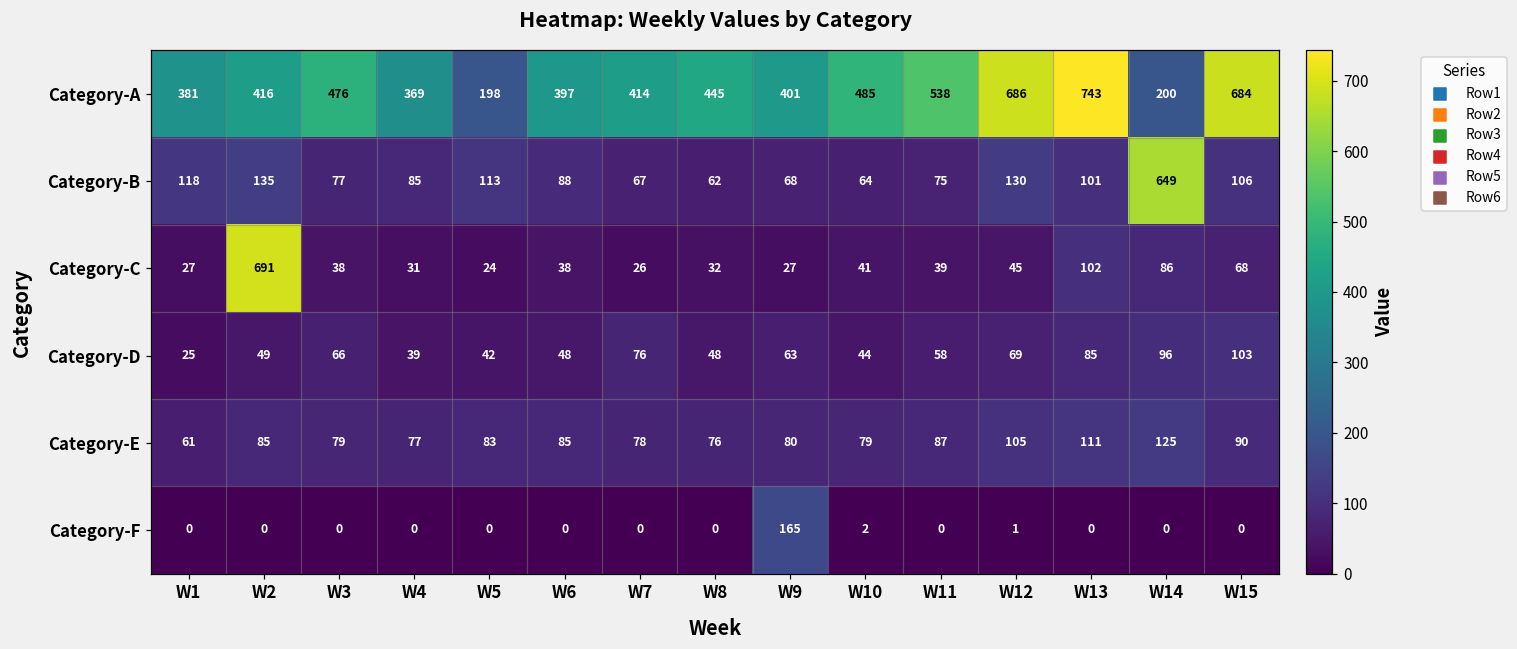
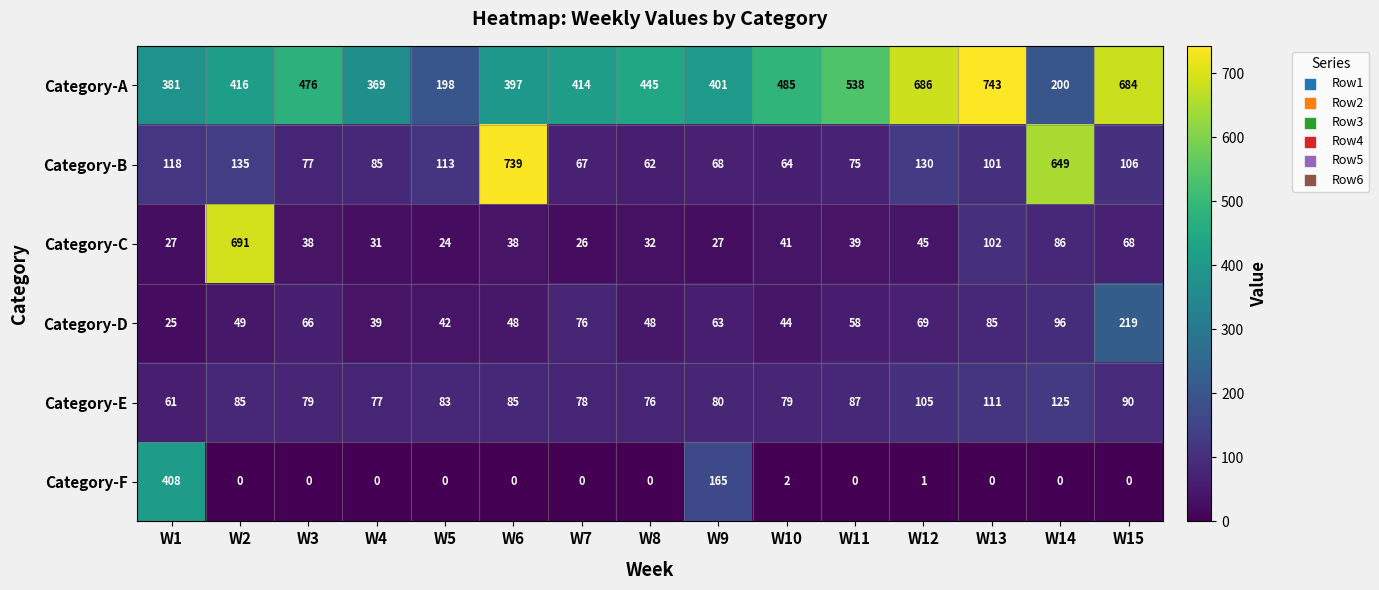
Category-B, W6: 88 -> 739
Category-D, W15: 103 -> 219
Category-F, W1: 0 -> 408
